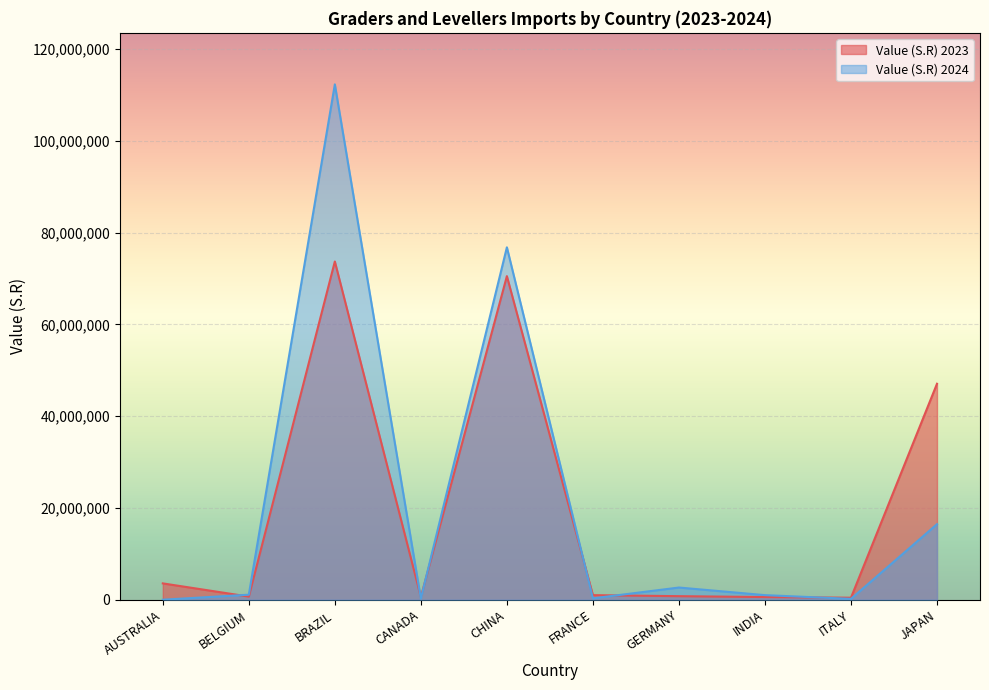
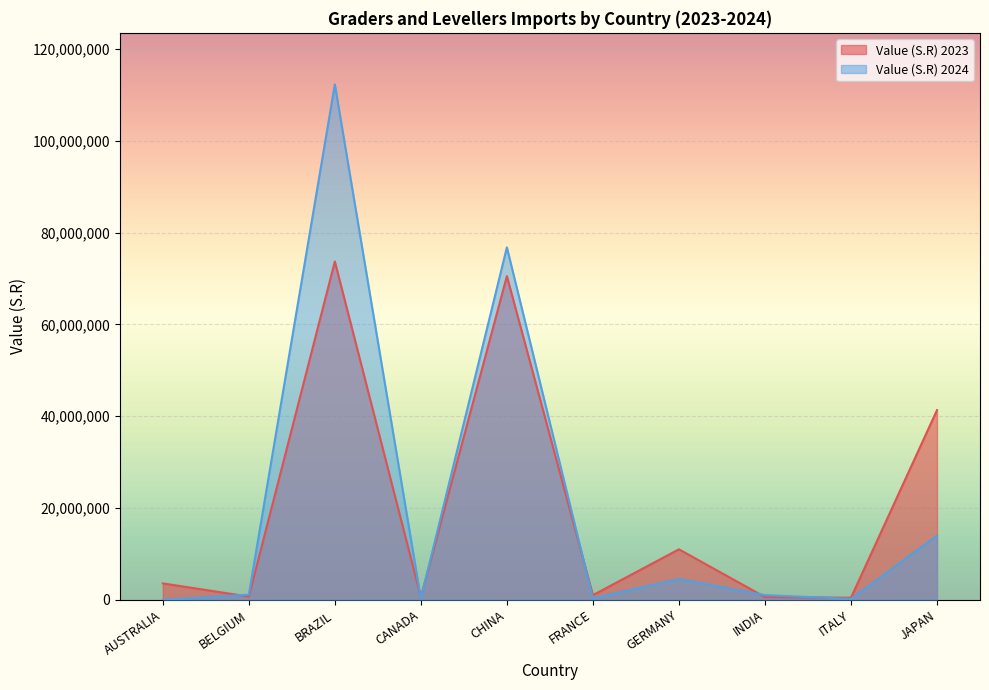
Value (S.R) 2023, GERMANY: 1,000,000 -> 11,000,000
Value (S.R) 2024, GERMANY: 3,000,000 -> 5,000,000
Value (S.R) 2023, JAPAN: 47,000,000 -> 41,000,000
Value (S.R) 2024, JAPAN: 16,000,000 -> 14,000,000
